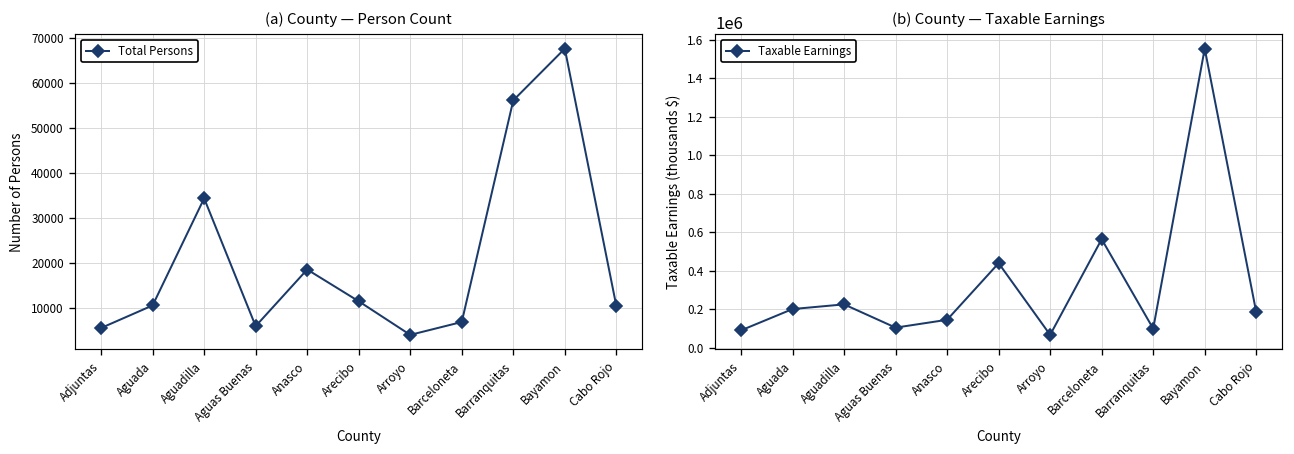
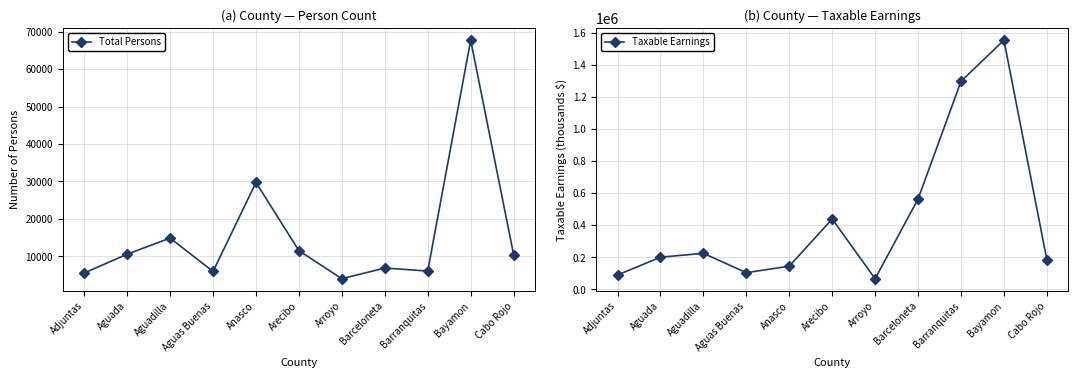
(a) County — Person Count, Aguadilla: 34000 -> 15000
(a) County — Person Count, Anasco: 19000 -> 30000
(a) County — Person Count, Barranquitas: 56000 -> 6000
(b) County — Taxable Earnings, Barranquitas: 100000 -> 1300000
